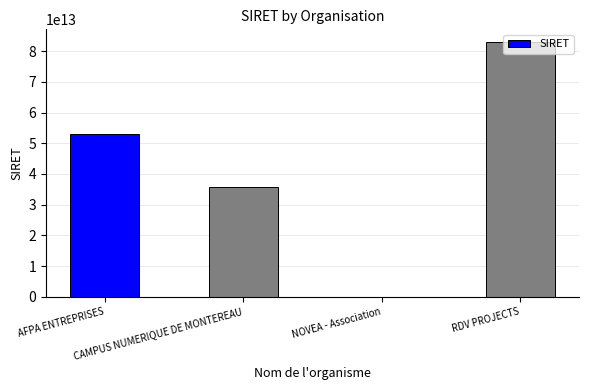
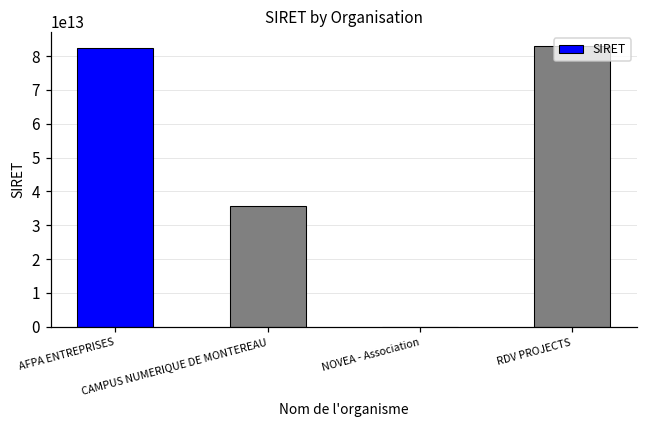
AFPA ENTREPRISES: 53000000000000 -> 82000000000000
